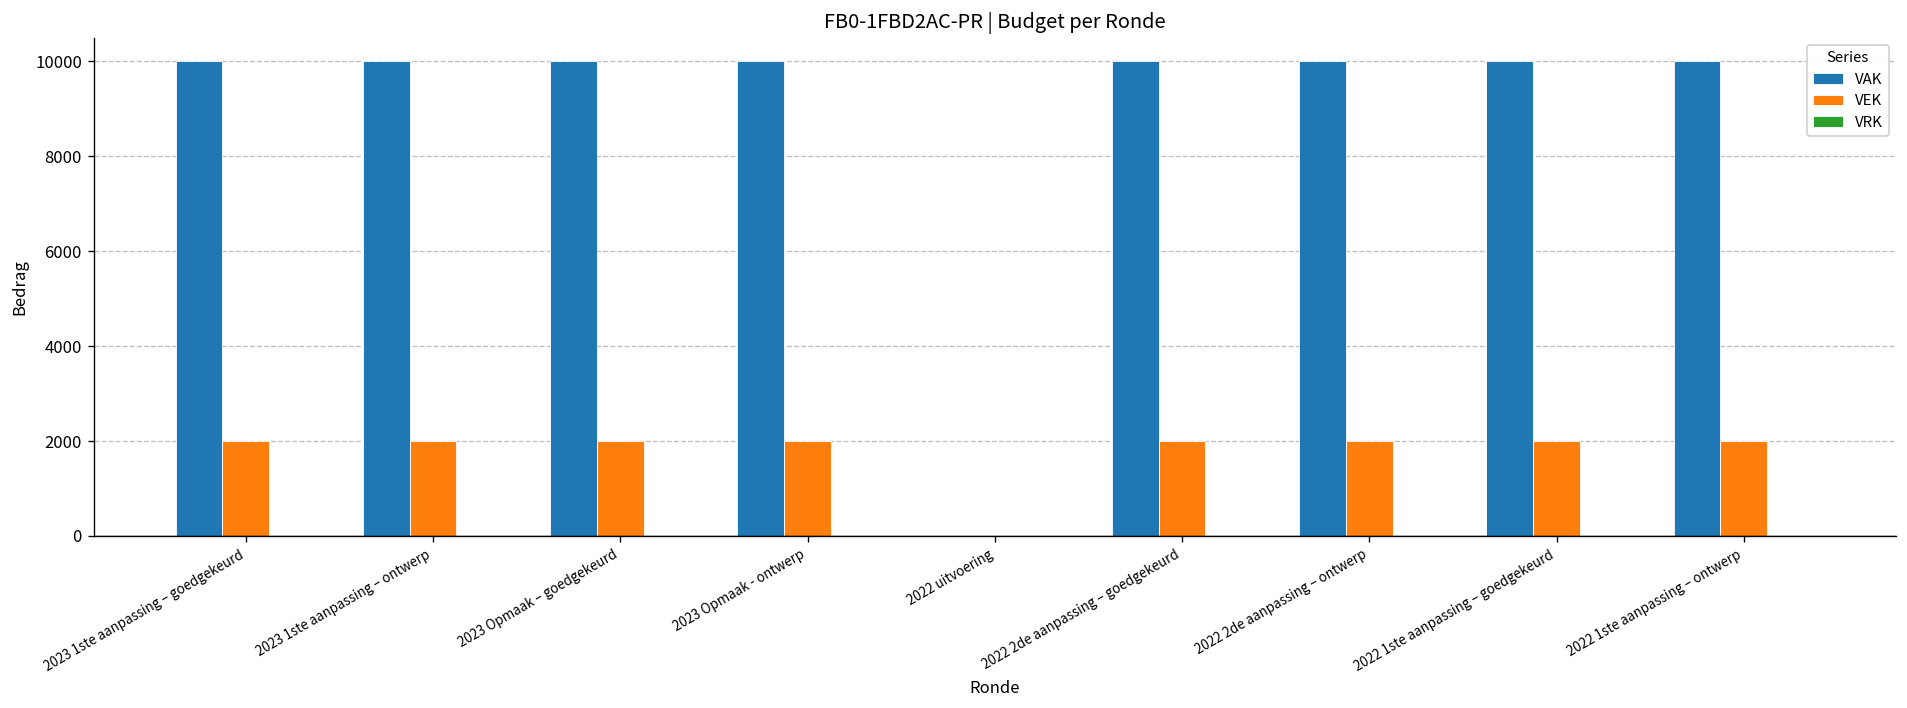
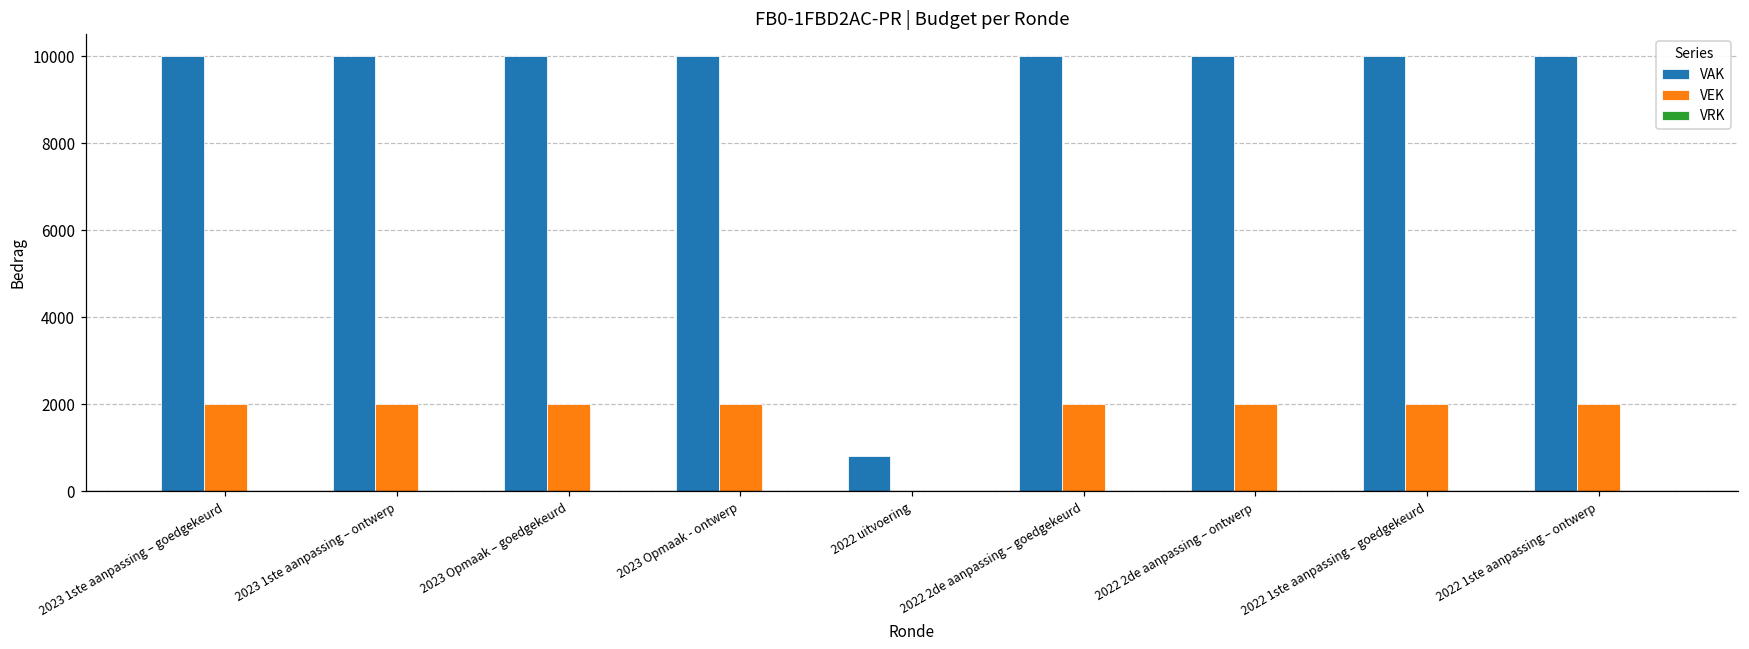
VAK, 2022 uitvoering: 0 -> 800
